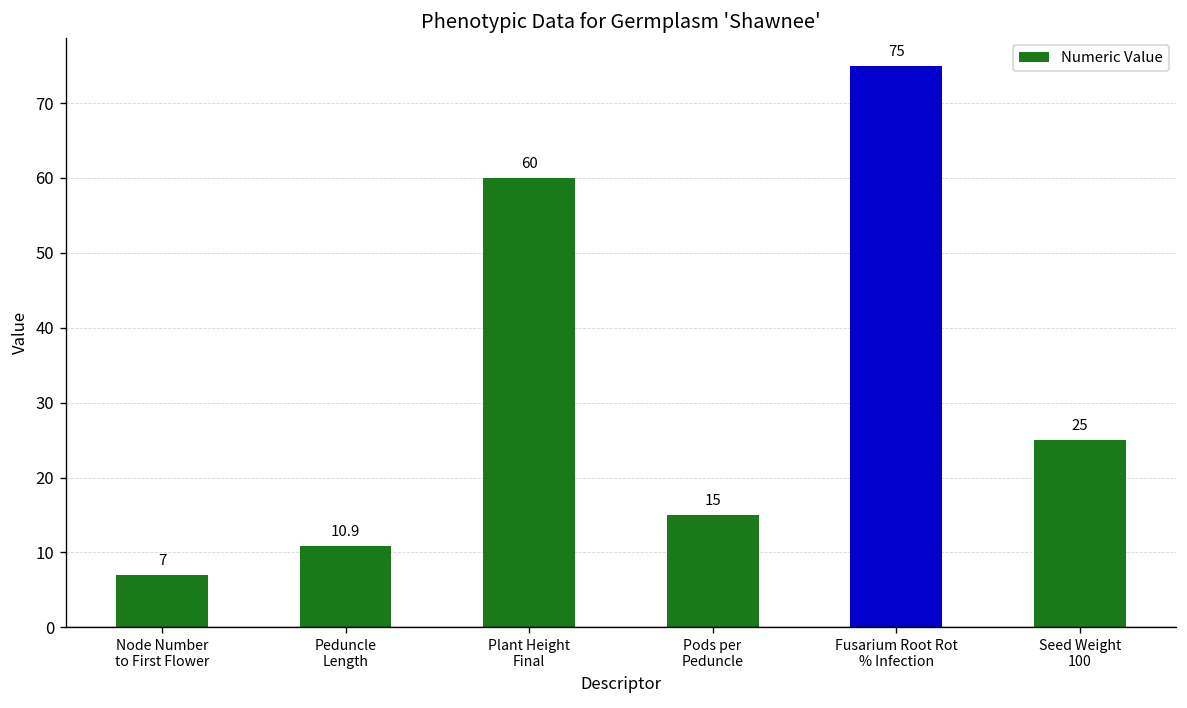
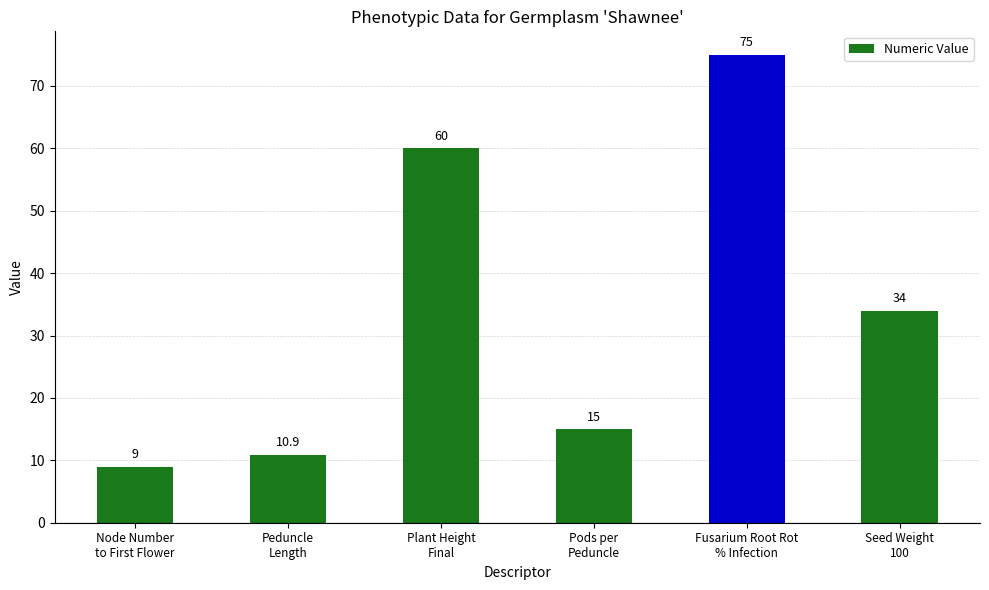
Node Number to First Flower: 7 -> 9
Seed Weight 100: 25 -> 34
